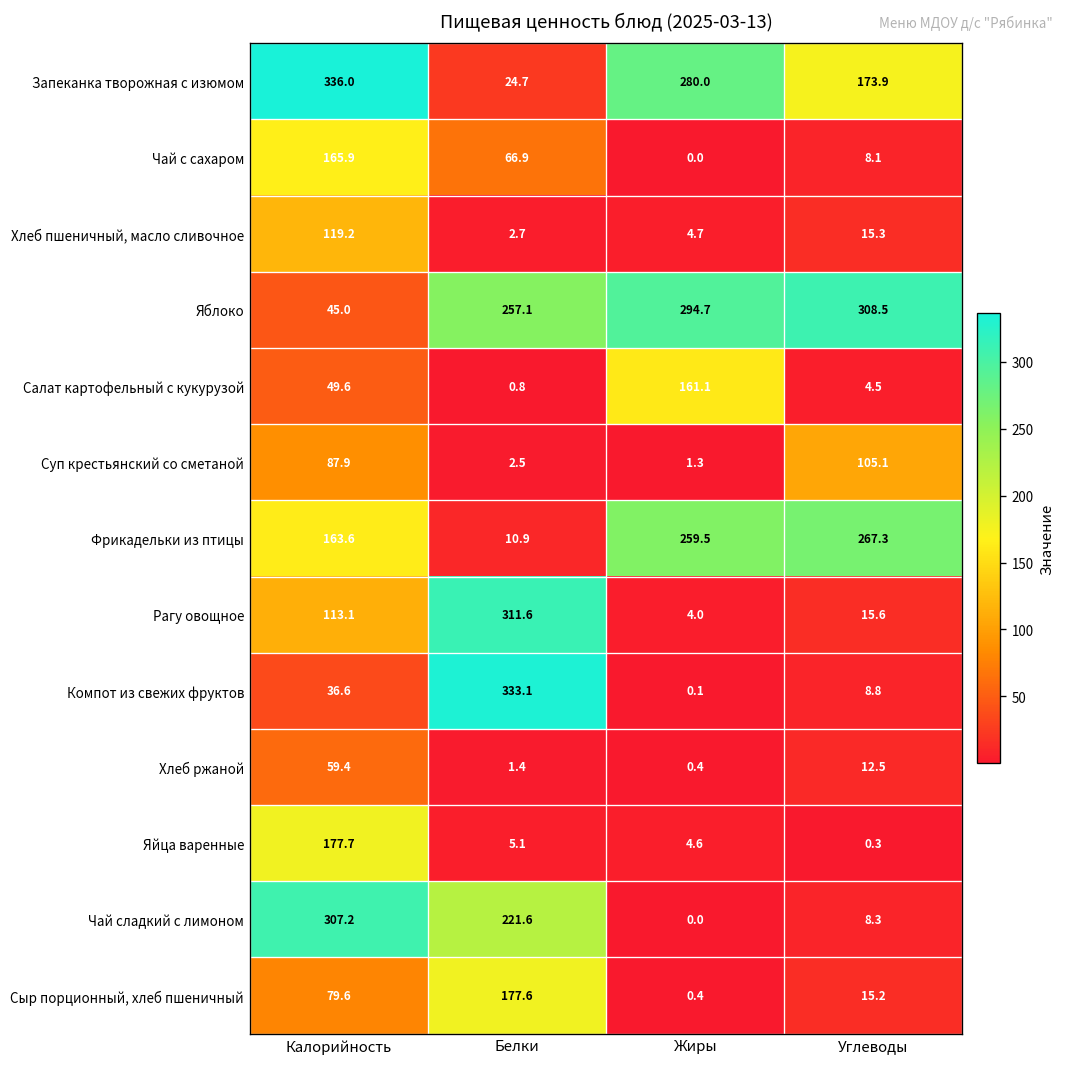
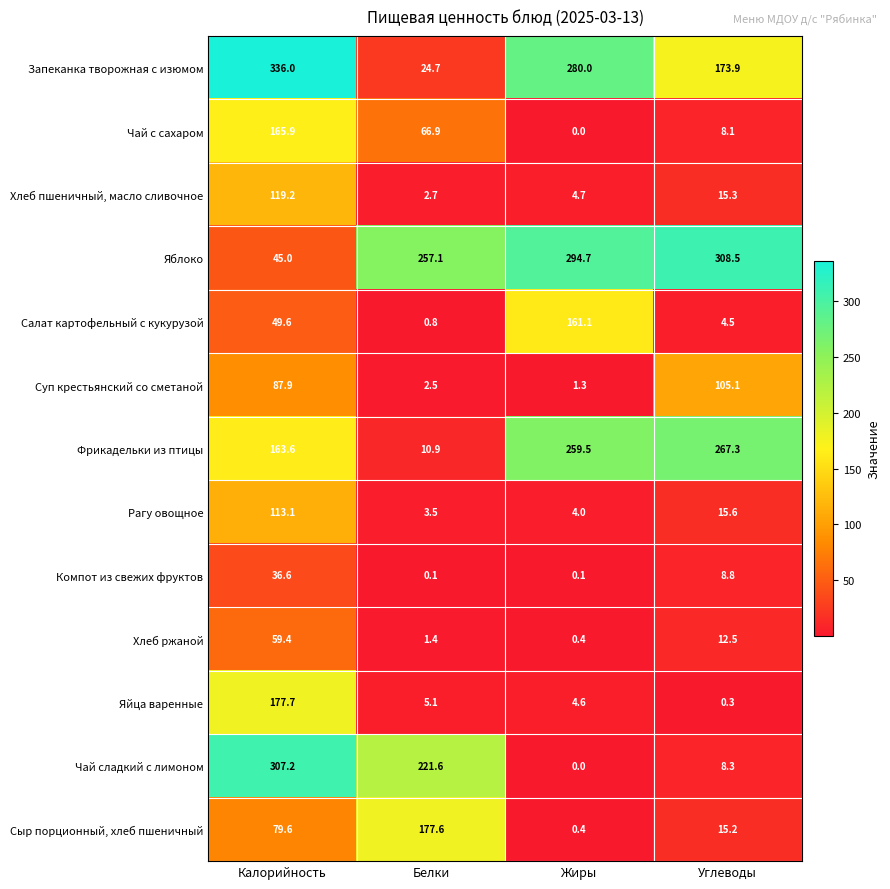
Рагу овощное, Белки: 311.6 -> 3.5
Компот из свежих фруктов, Белки: 333.1 -> 0.1
